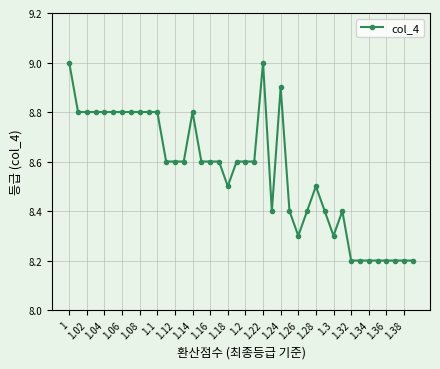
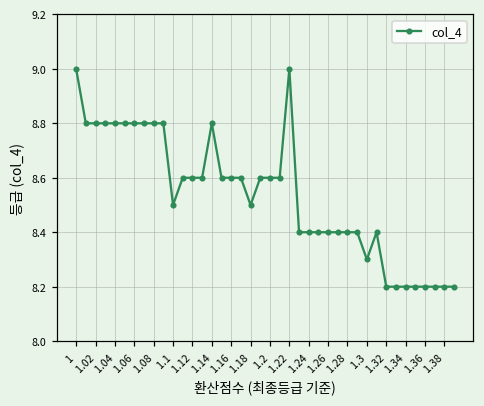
1.1: 8.8 -> 8.5
1.24: 8.9 -> 8.4
1.26: 8.3 -> 8.4
1.28: 8.5 -> 8.4
